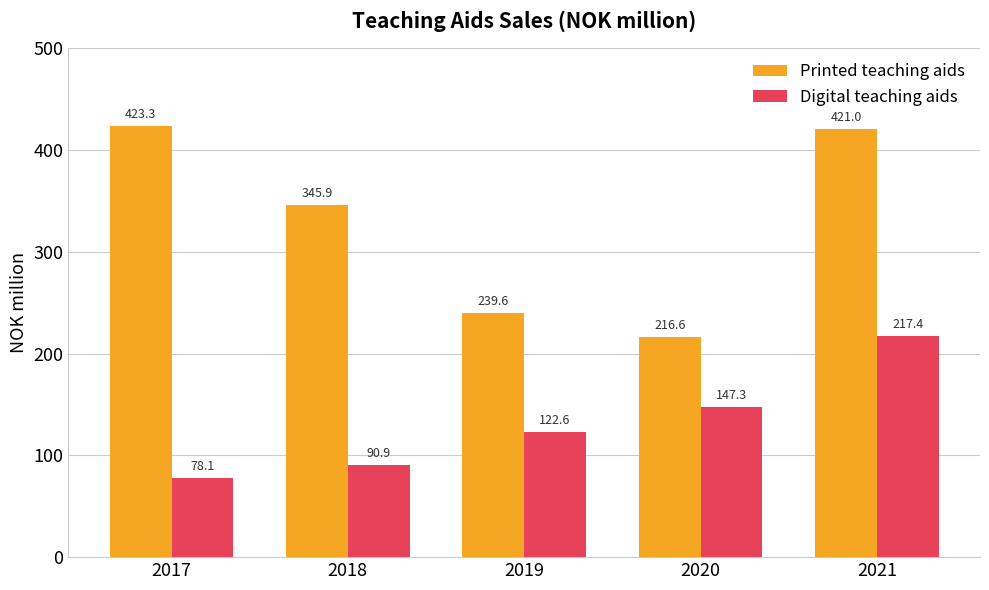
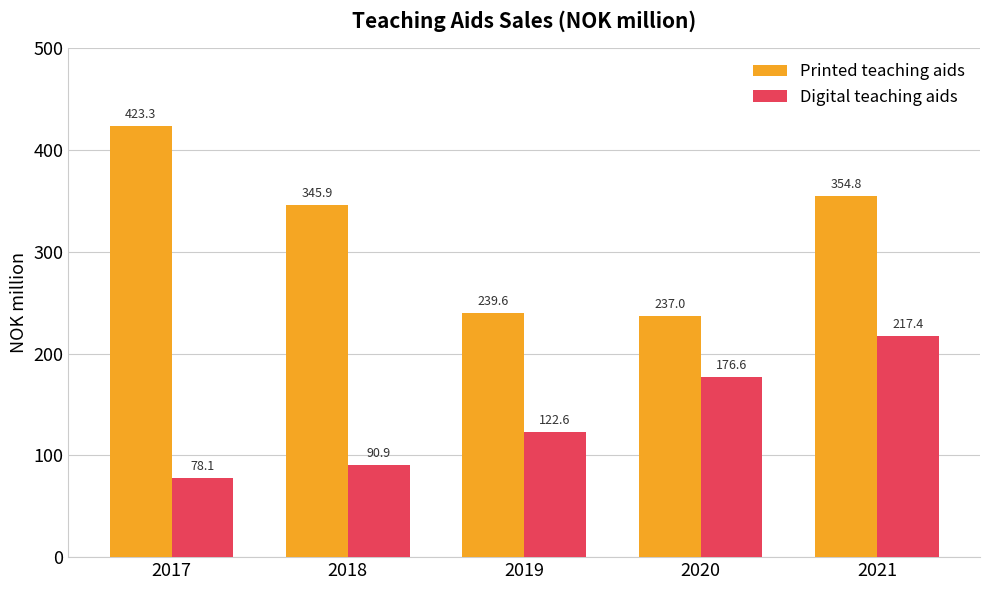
Printed teaching aids, 2020: 216.6 -> 237.0
Digital teaching aids, 2020: 147.3 -> 176.6
Printed teaching aids, 2021: 421.0 -> 354.8
